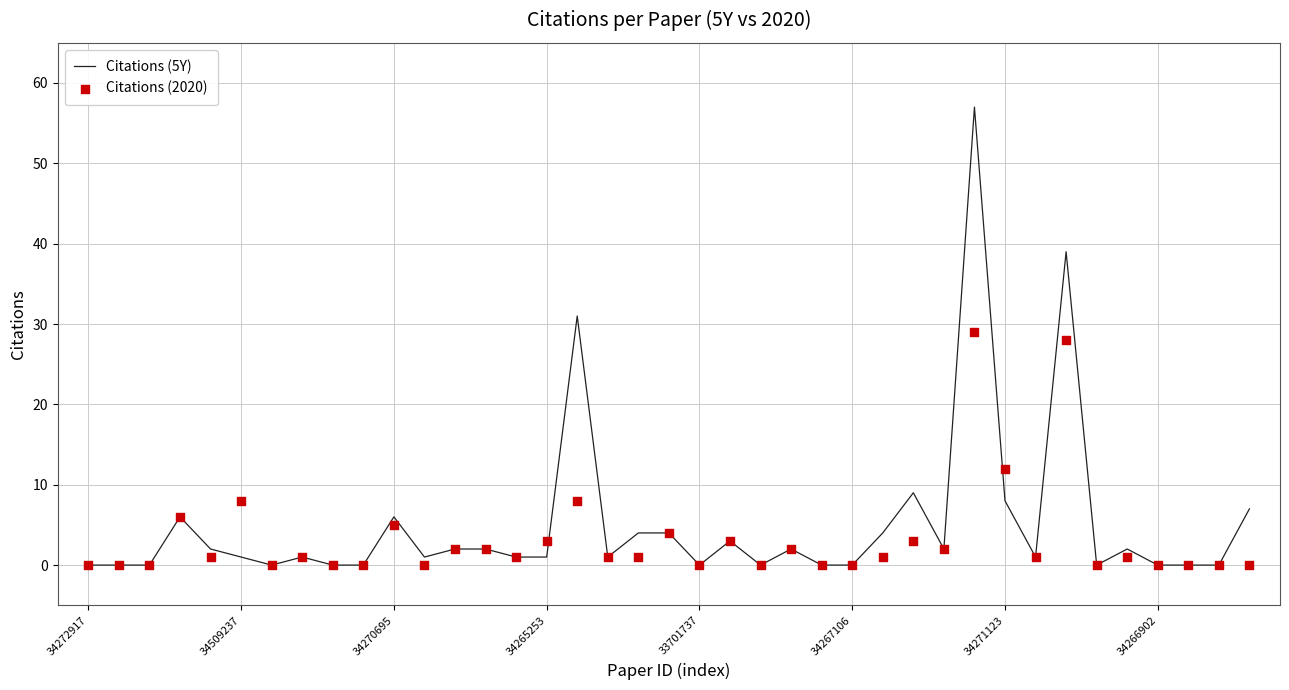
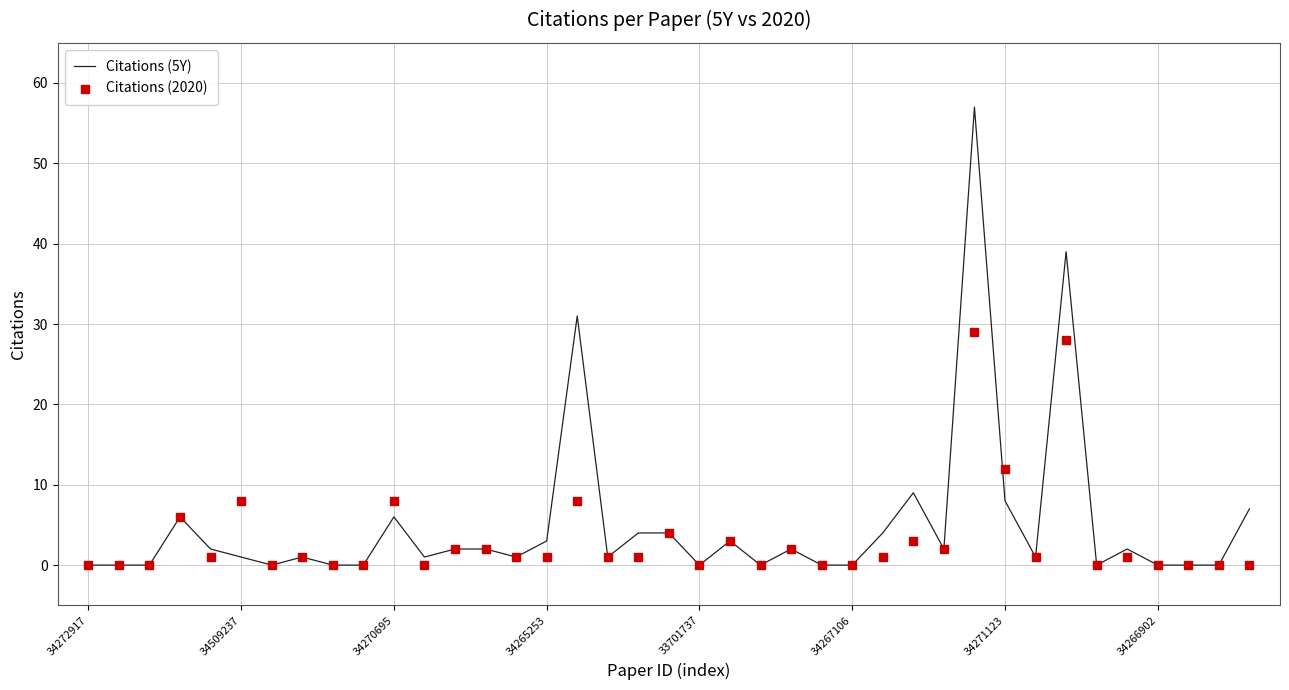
Citations (2020), 34270695: 5 -> 8
Citations (5Y), 34265253: 1 -> 3
Citations (2020), 34265253: 3 -> 1
